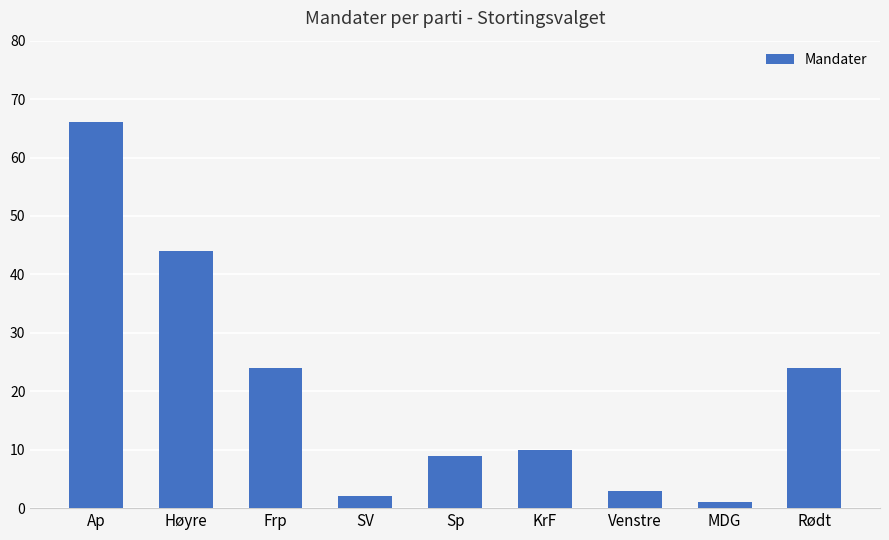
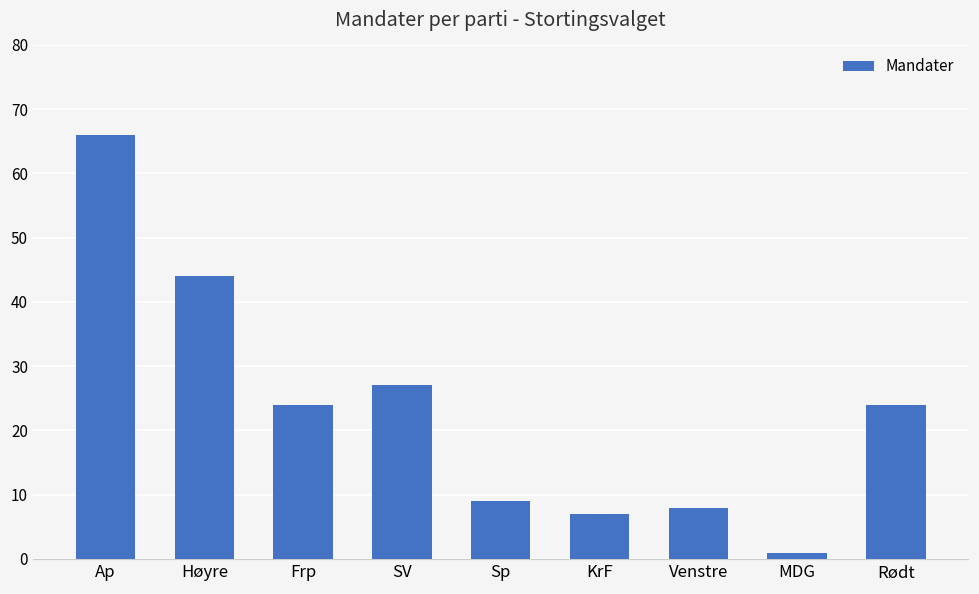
SV: 2 -> 27
KrF: 10 -> 7
Venstre: 3 -> 8
